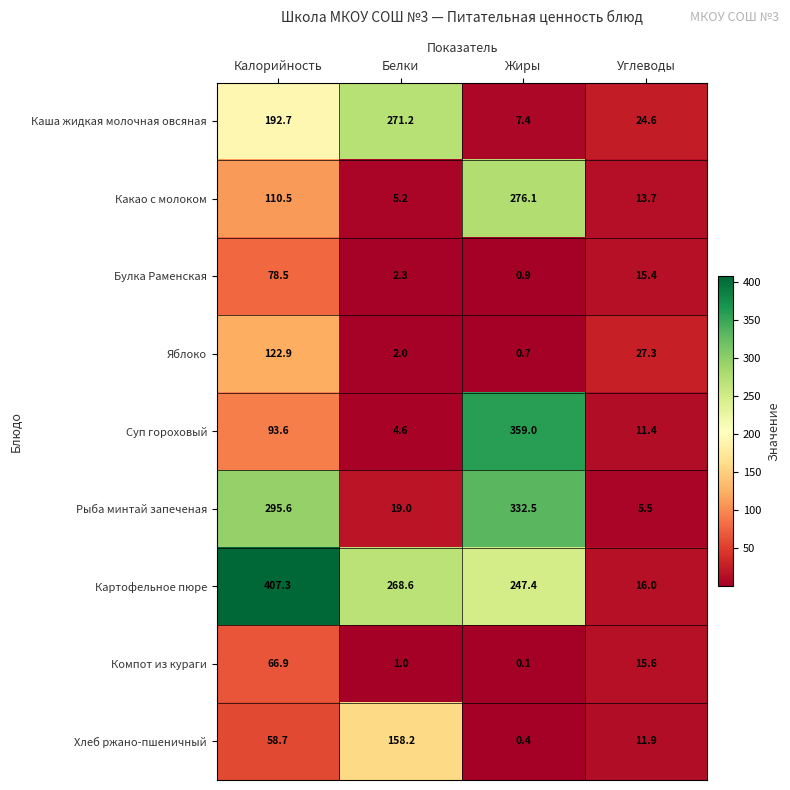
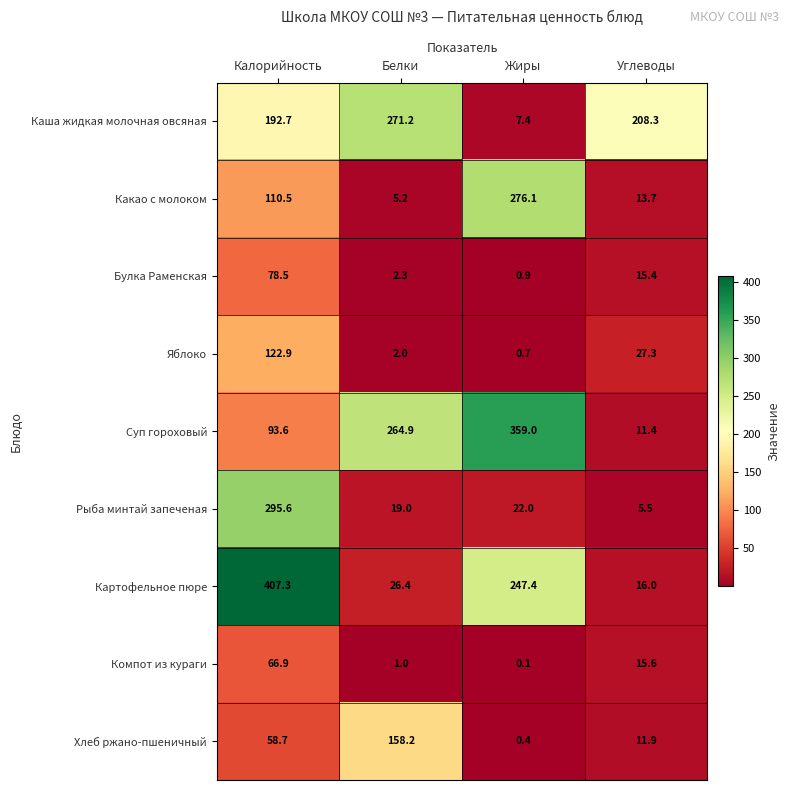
Каша жидкая молочная овсяная, Углеводы: 24.6 -> 208.3
Суп гороховый, Белки: 4.6 -> 264.9
Рыба минтай запеченая, Жиры: 332.5 -> 22.0
Картофельное пюре, Белки: 268.6 -> 26.4
